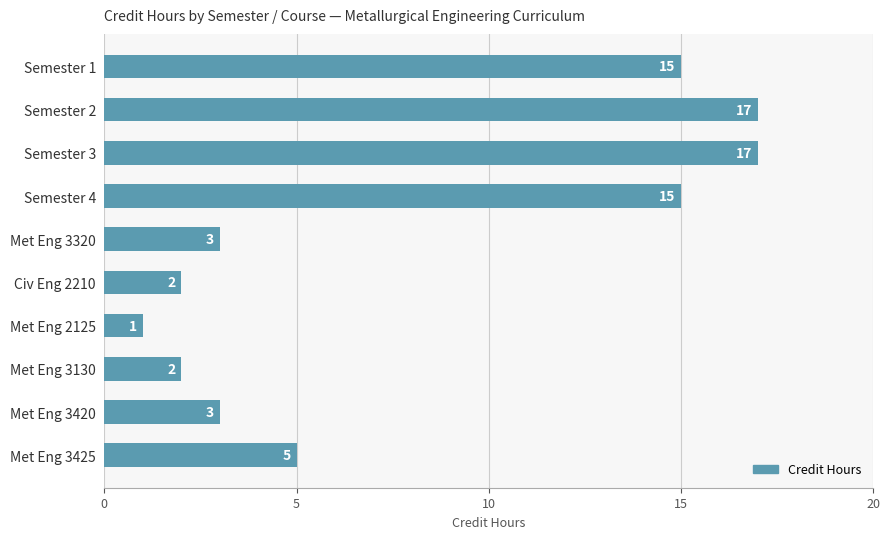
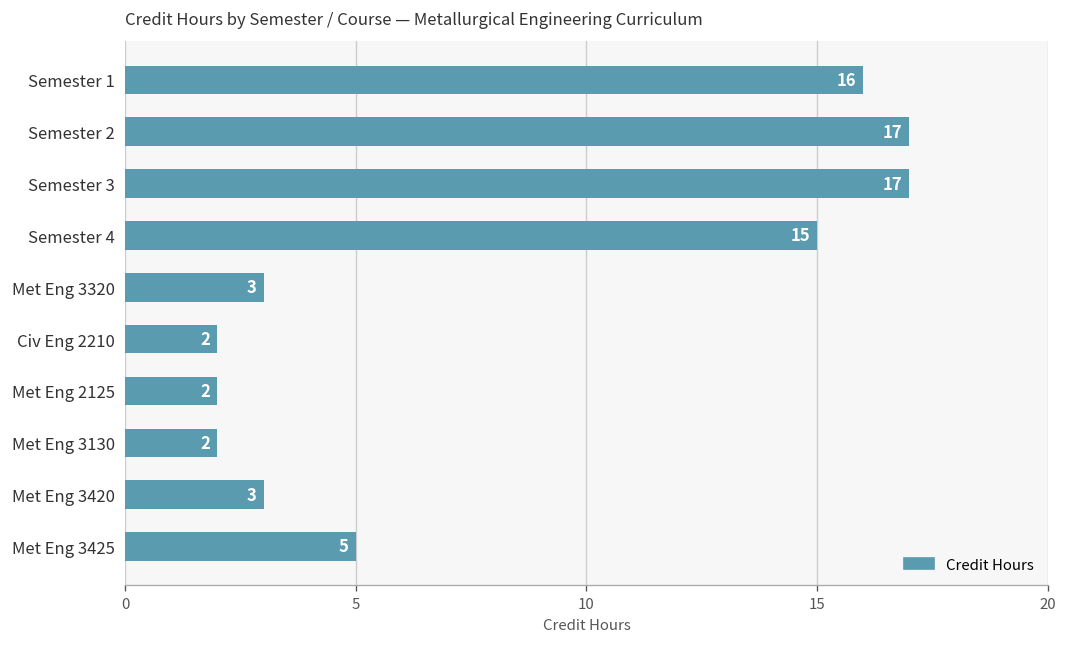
Semester 1: 15 -> 16
Met Eng 2125: 1 -> 2
